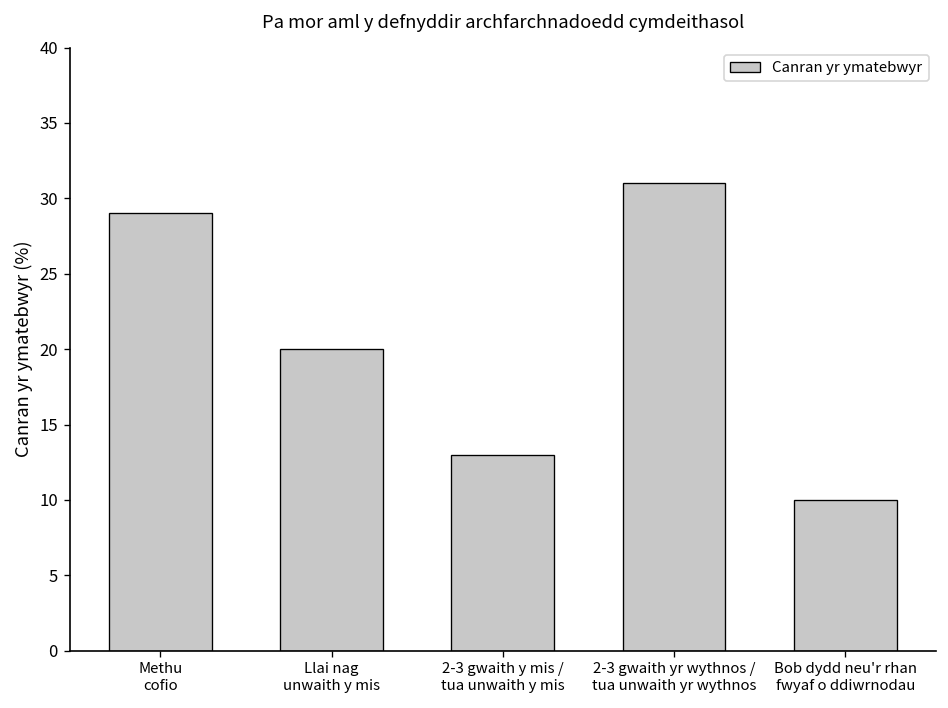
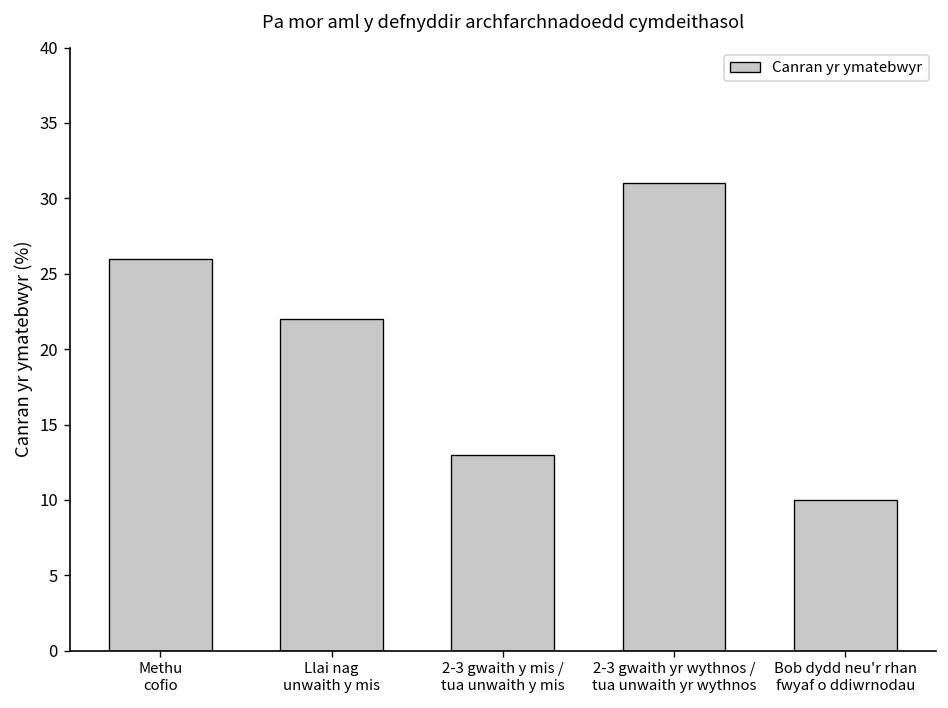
Methu cofio: 29 -> 26
Llai nag unwaith y mis: 20 -> 22
